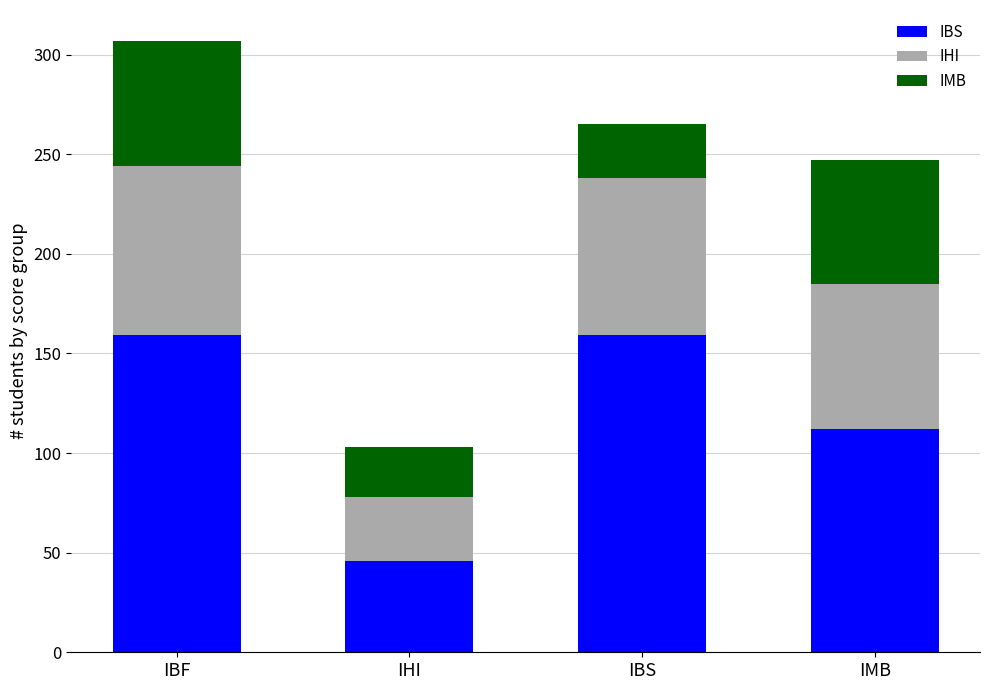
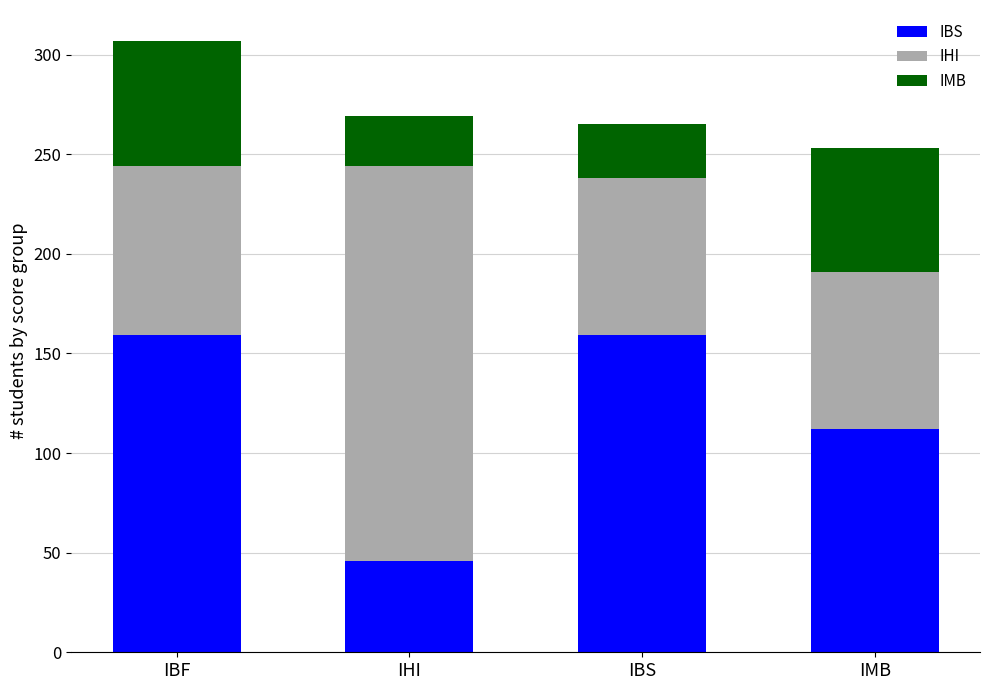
IHI, IHI: 32 -> 198
IHI, IMB: 73 -> 79
